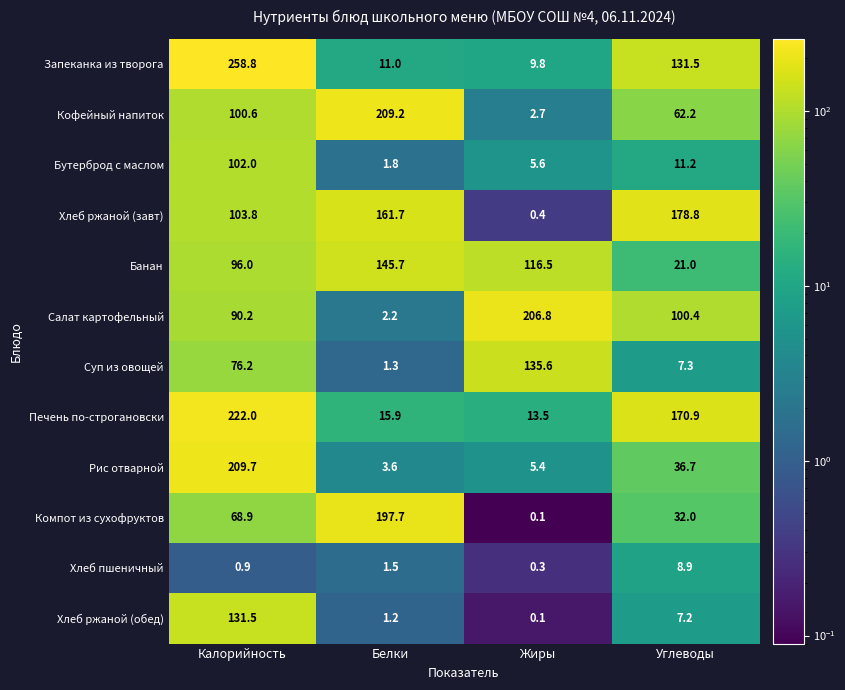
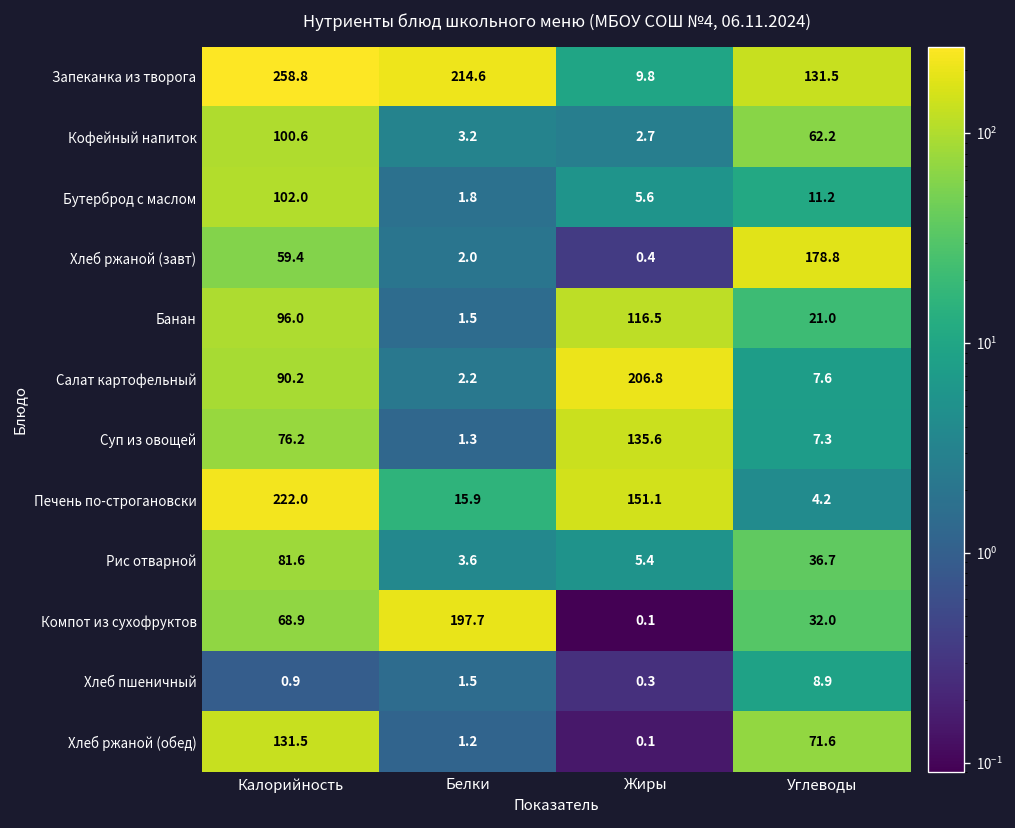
Запеканка из творога, Белки: 11.0 -> 214.6
Кофейный напиток, Белки: 209.2 -> 3.2
Хлеб ржаной (завт), Калорийность: 103.8 -> 59.4
Хлеб ржаной (завт), Белки: 161.7 -> 2.0
Банан, Белки: 145.7 -> 1.5
Салат картофельный, Углеводы: 100.4 -> 7.6
Печень по-строгановски, Жиры: 13.5 -> 151.1
Печень по-строгановски, Углеводы: 170.9 -> 4.2
Рис отварной, Калорийность: 209.7 -> 81.6
Хлеб ржаной (обед), Углеводы: 7.2 -> 71.6
